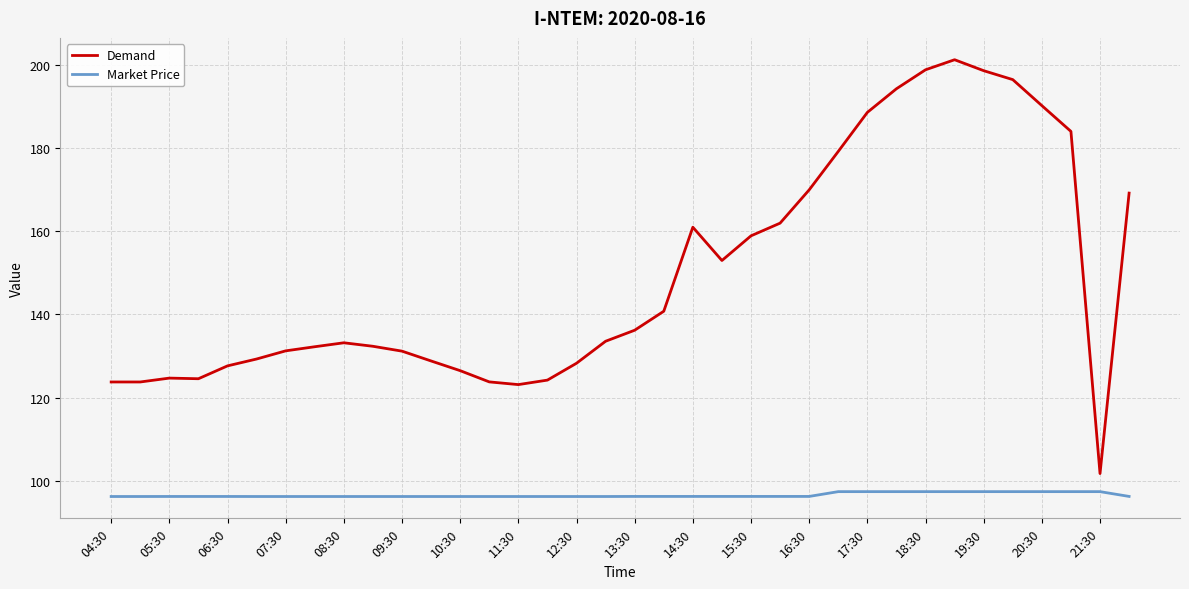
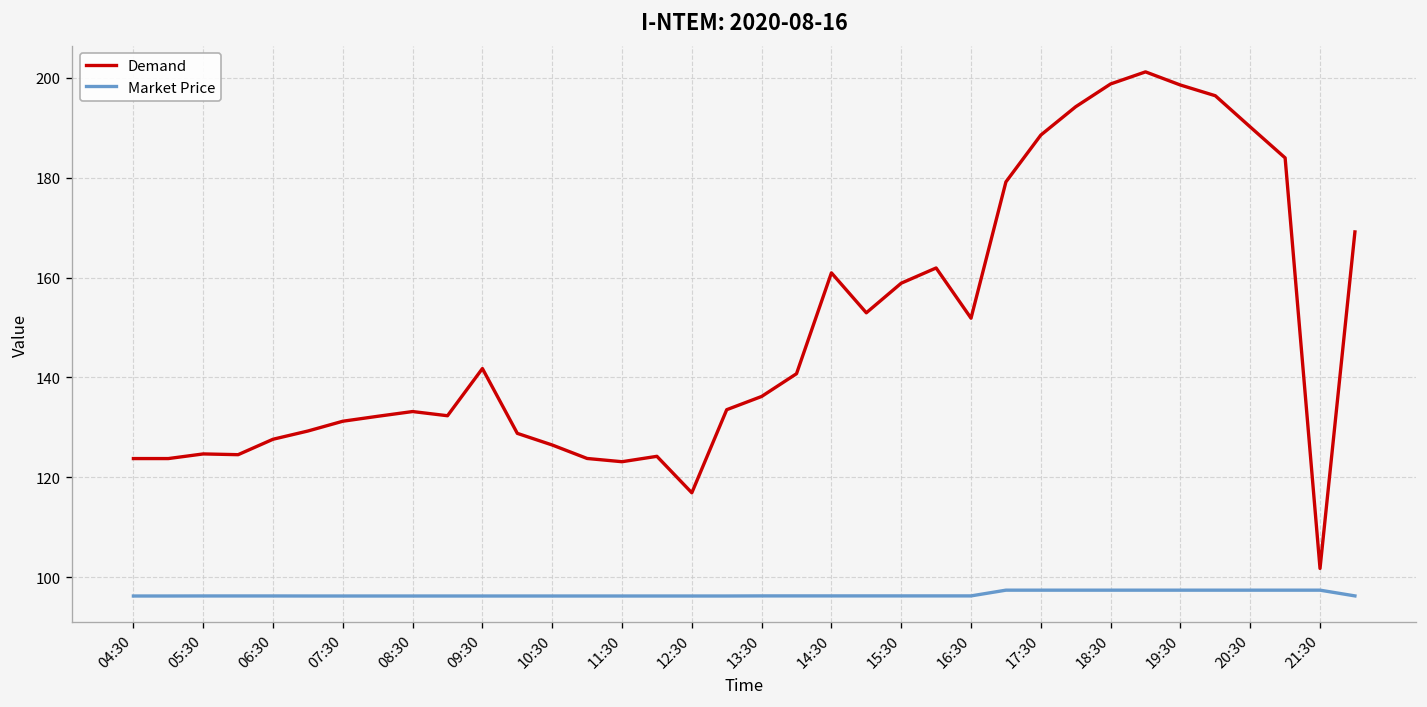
Demand, 09:30: 131 -> 142
Demand, 12:30: 128 -> 117
Demand, 16:30: 170 -> 152
